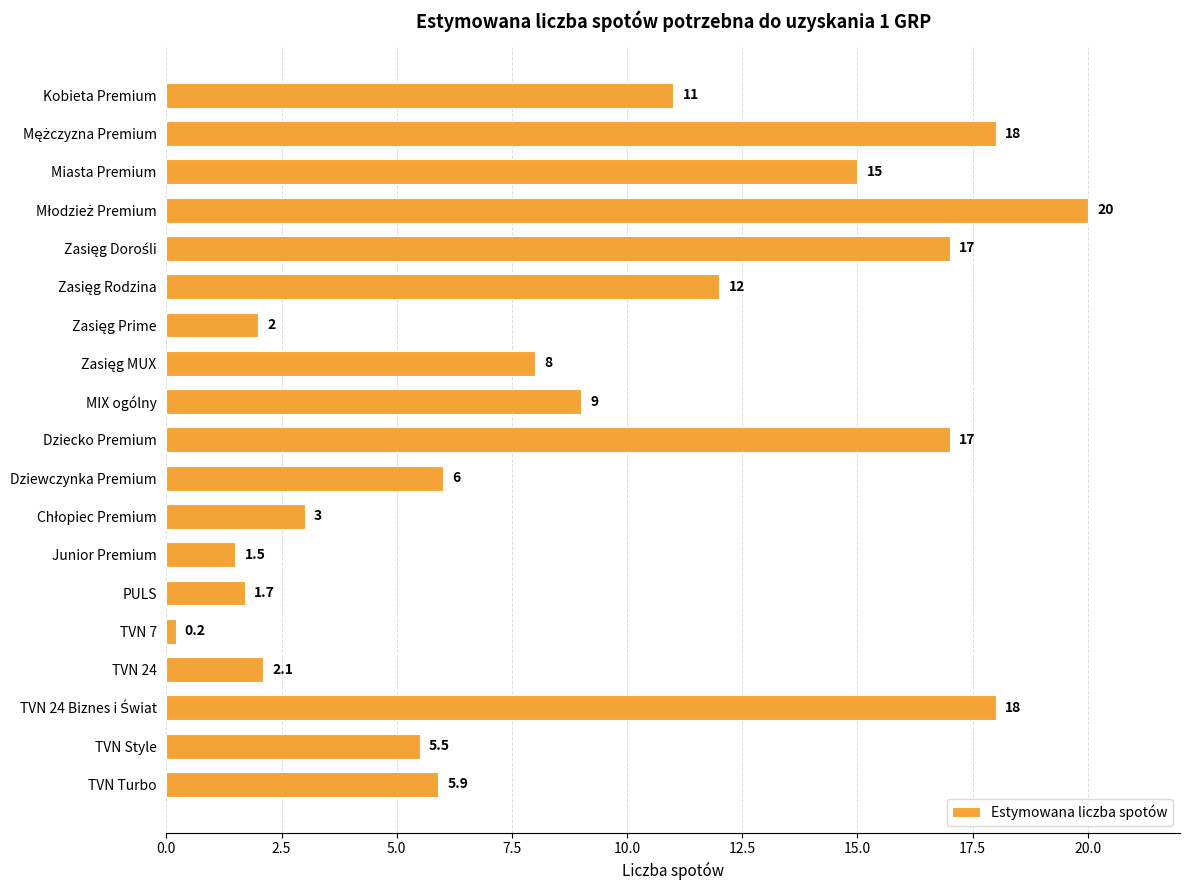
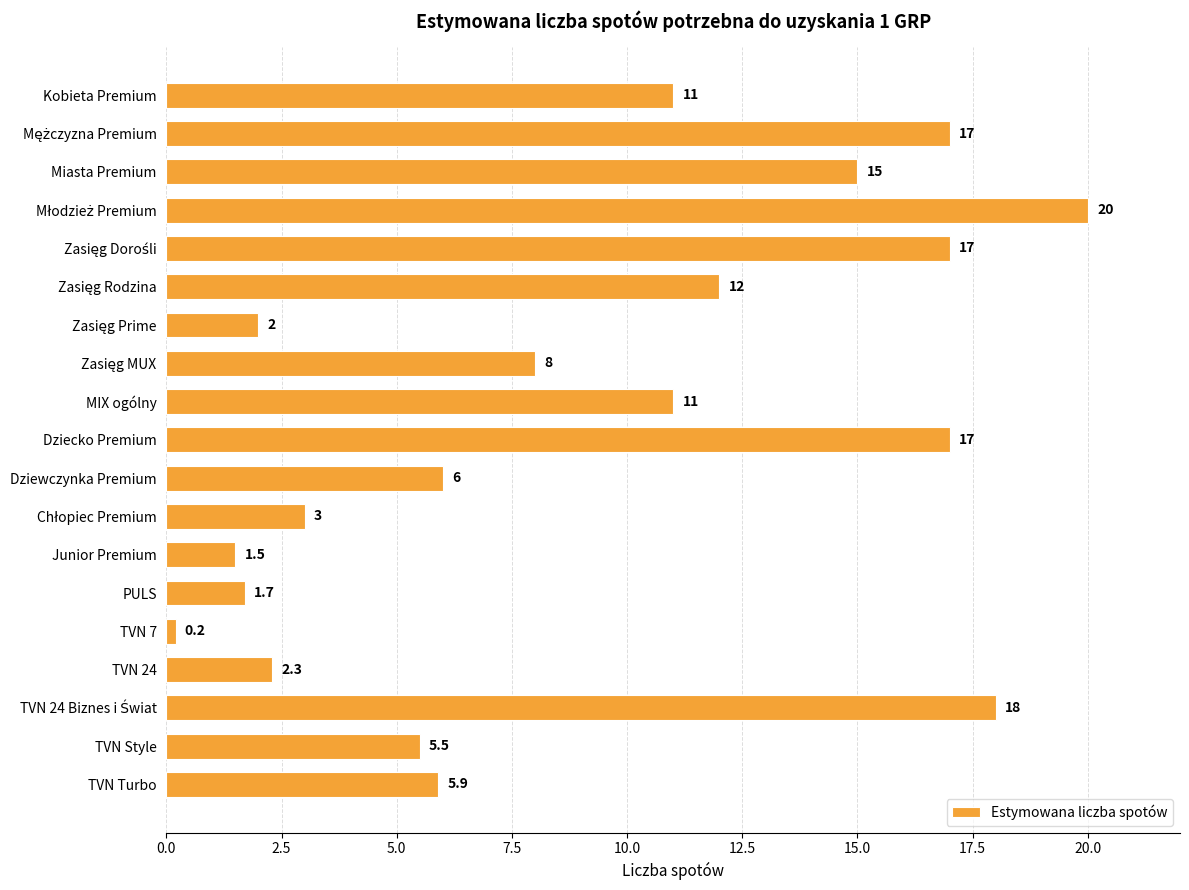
Mężczyzna Premium: 18 -> 17
MIX ogólny: 9 -> 11
TVN 24: 2.1 -> 2.3
